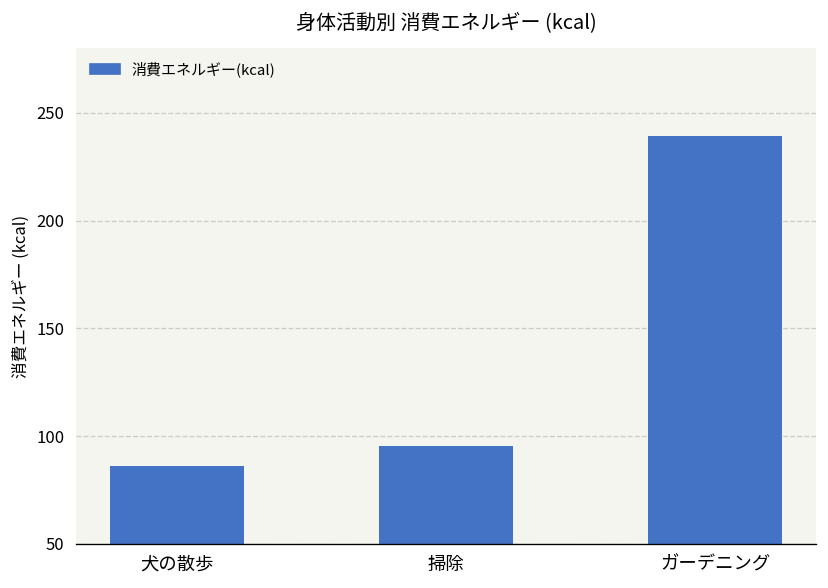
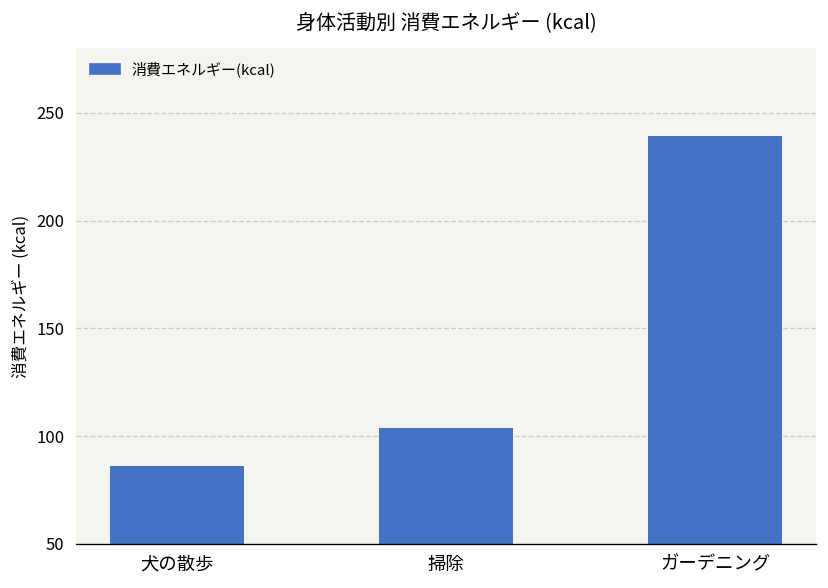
掃除: 96 -> 104
